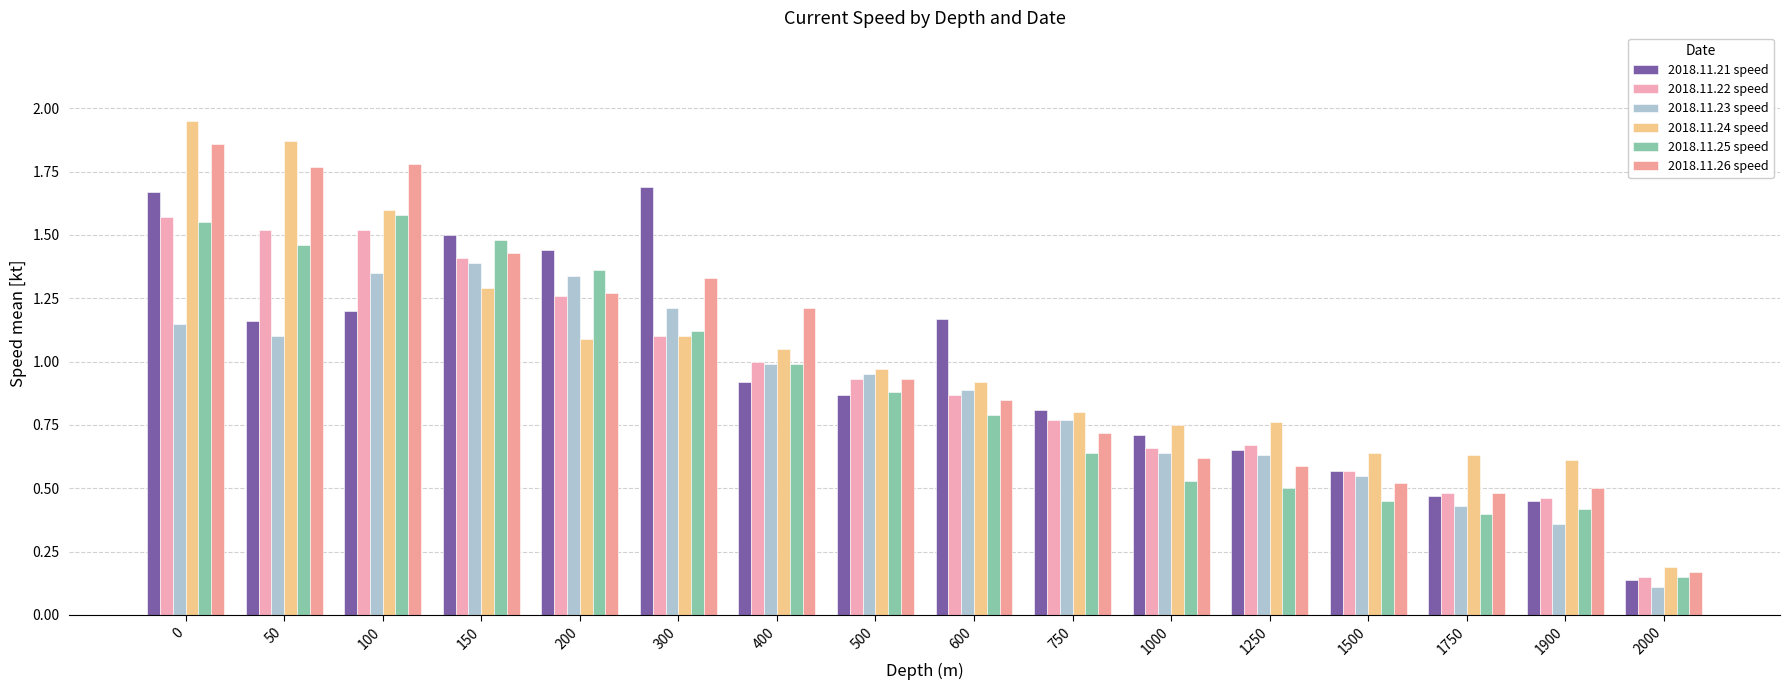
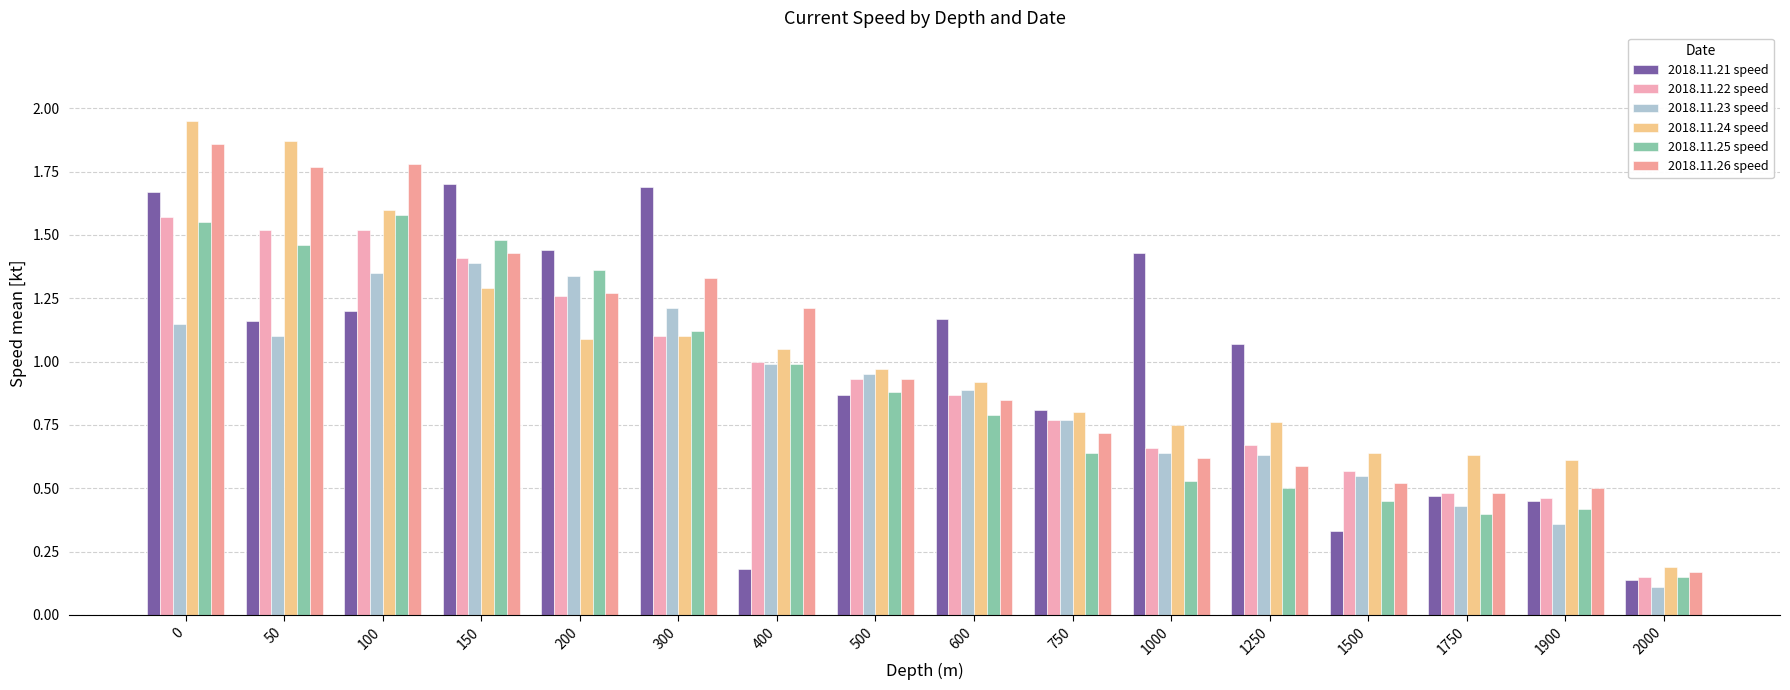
2018.11.21 speed, 150: 1.5 -> 1.7
2018.11.21 speed, 400: 0.92 -> 0.18
2018.11.21 speed, 1000: 0.71 -> 1.43
2018.11.21 speed, 1250: 0.65 -> 1.07
2018.11.21 speed, 1500: 0.57 -> 0.33
